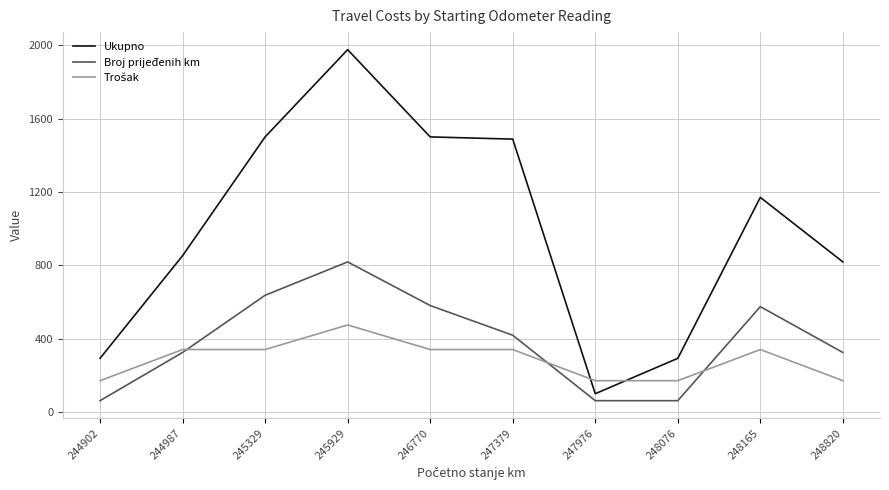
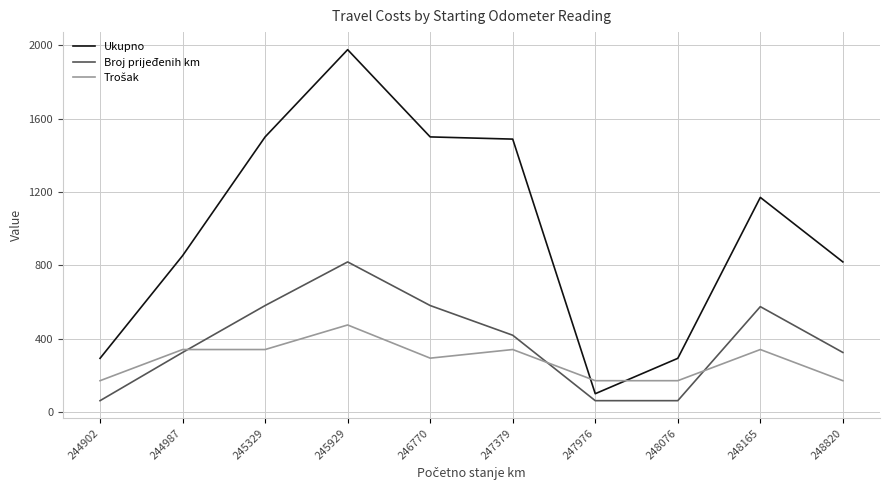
Broj prijeđenih km, 245329: 640 -> 580
Trošak, 246770: 340 -> 290
